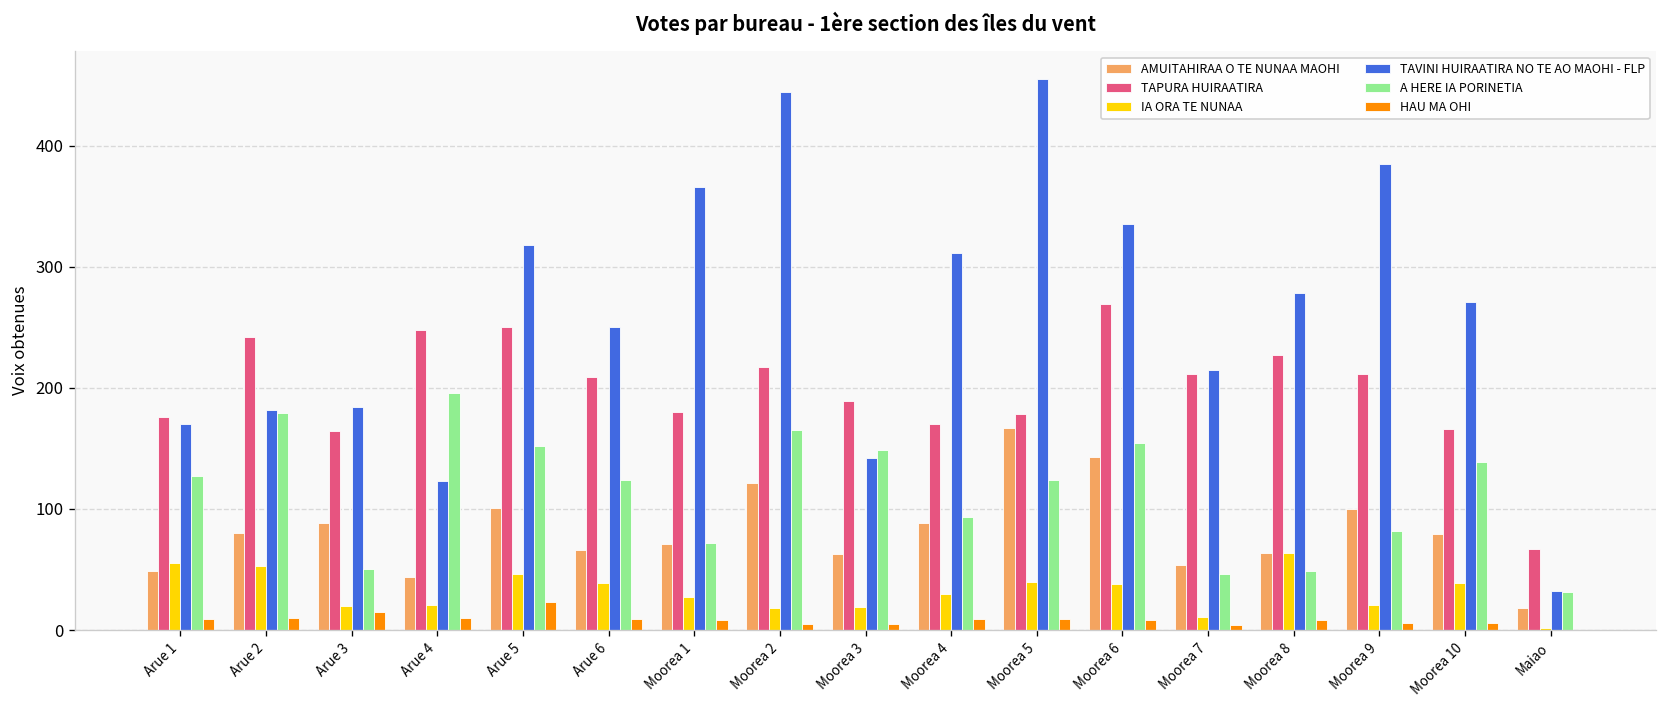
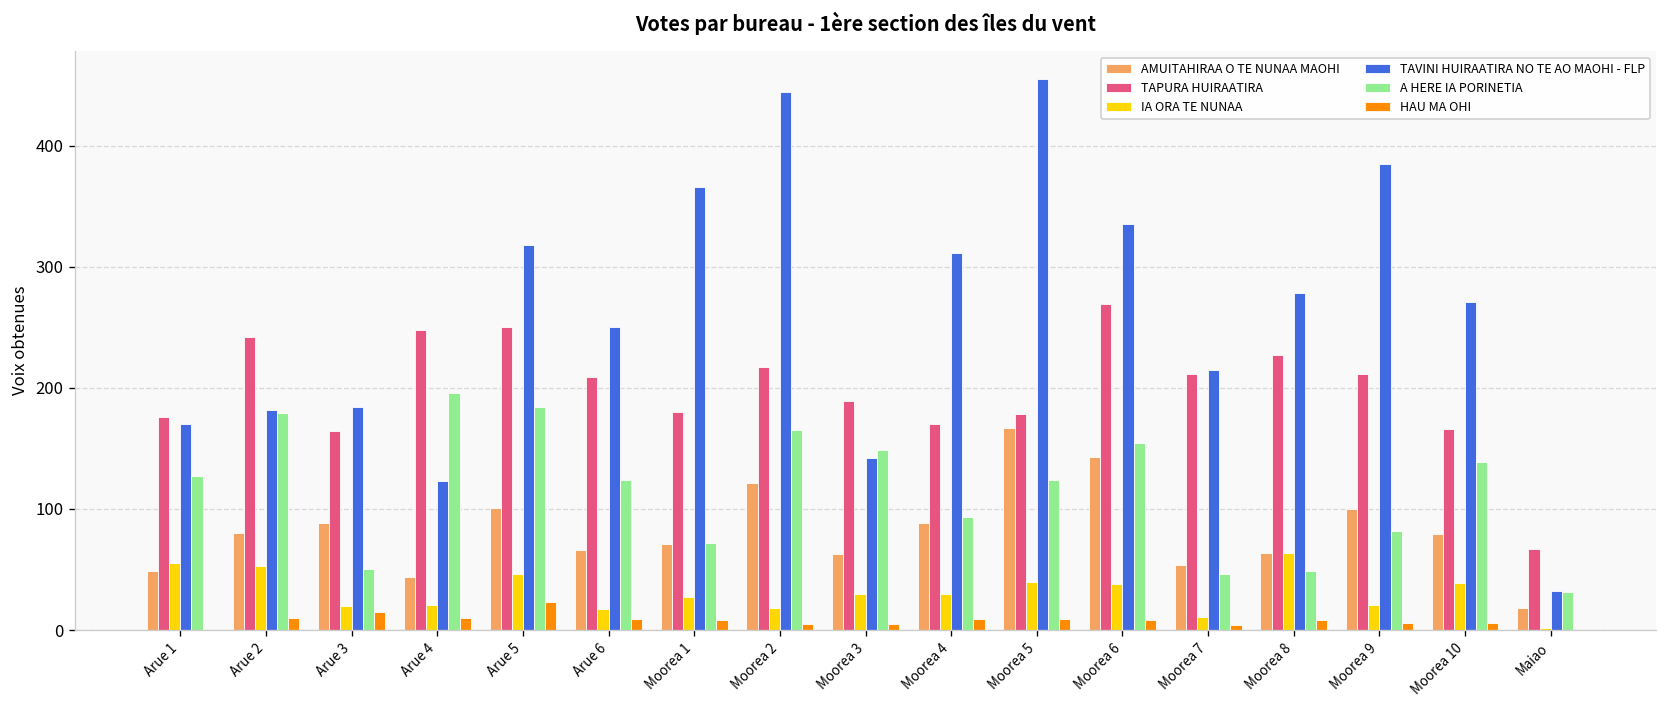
HAU MA OHI, Arue 1: 9 -> 1
A HERE IA PORINETIA, Arue 5: 152 -> 184
IA ORA TE NUNAA, Arue 6: 39 -> 17
IA ORA TE NUNAA, Moorea 3: 19 -> 30
